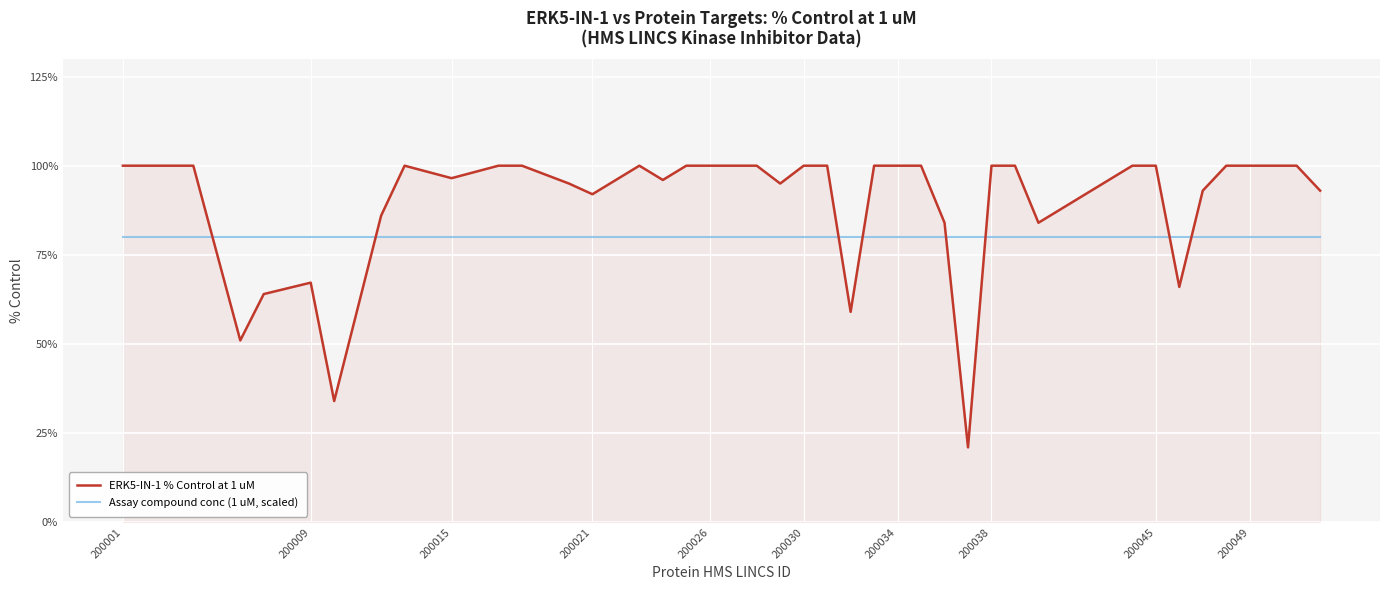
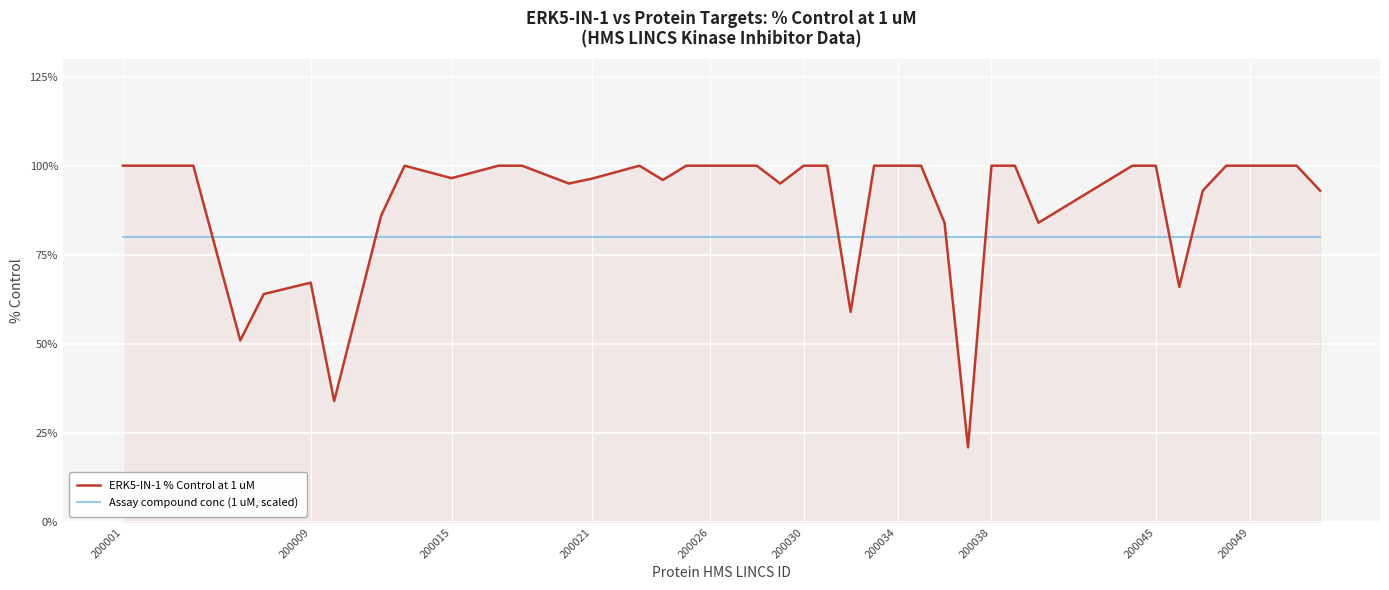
ERK5-IN-1 % Control at 1 uM, 200021: 92% -> 96%
